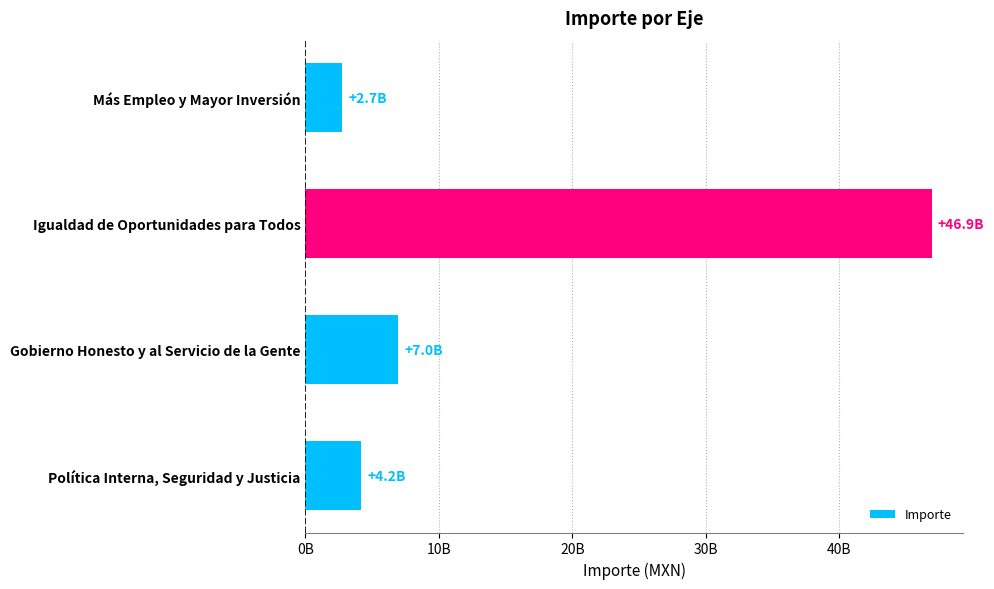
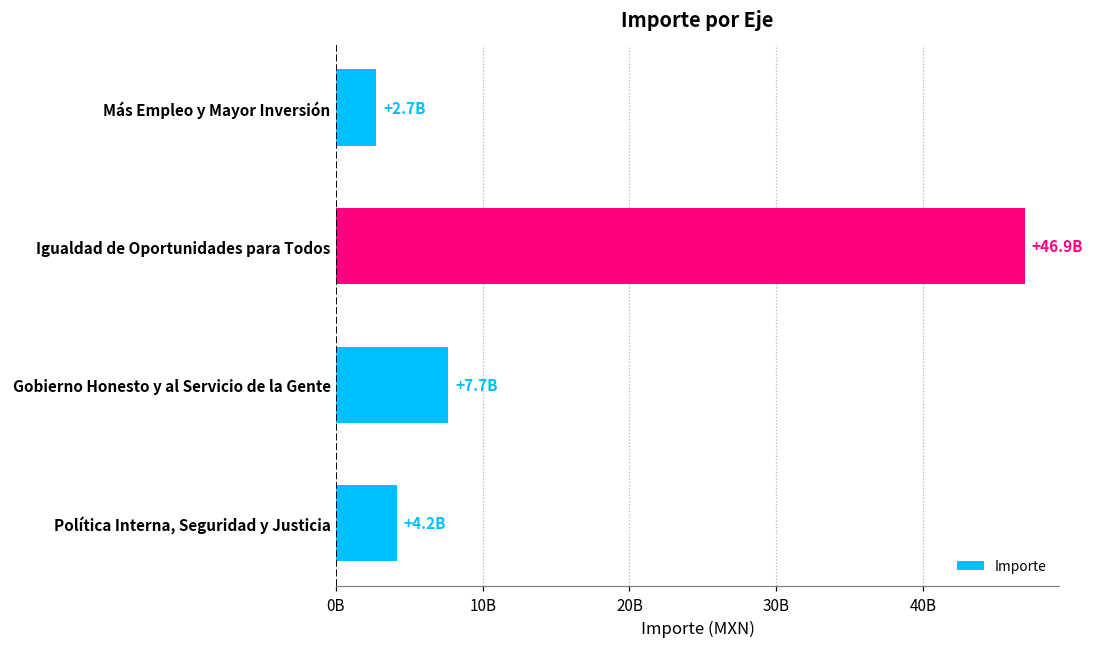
Gobierno Honesto y al Servicio de la Gente: +7.0B -> +7.7B
